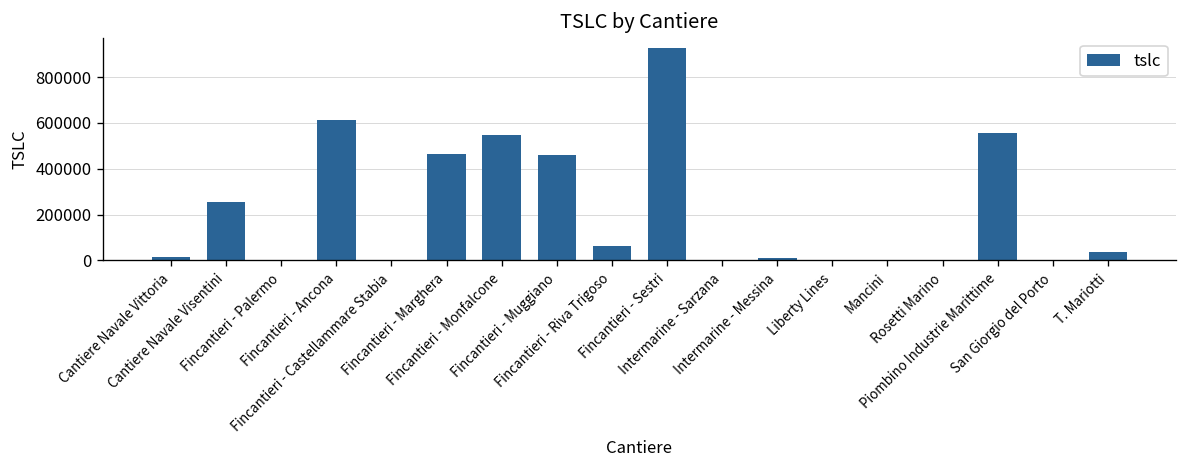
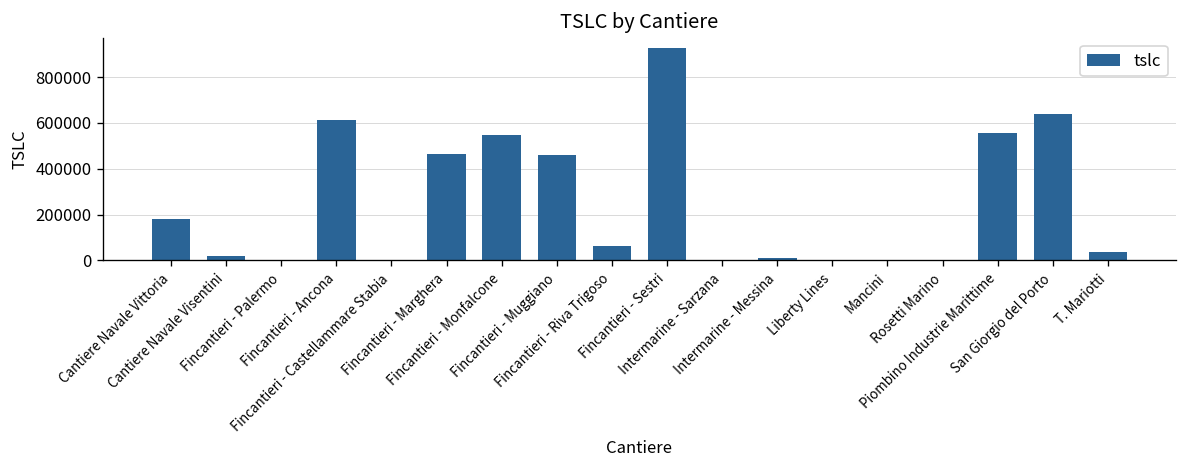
Cantiere Navale Vittoria: 20000 -> 180000
Cantiere Navale Visentini: 250000 -> 20000
San Giorgio del Porto: 0 -> 640000
